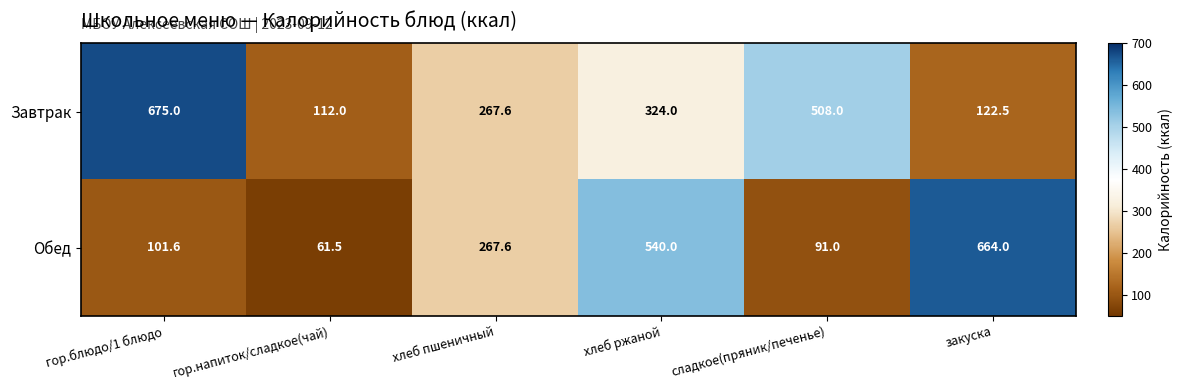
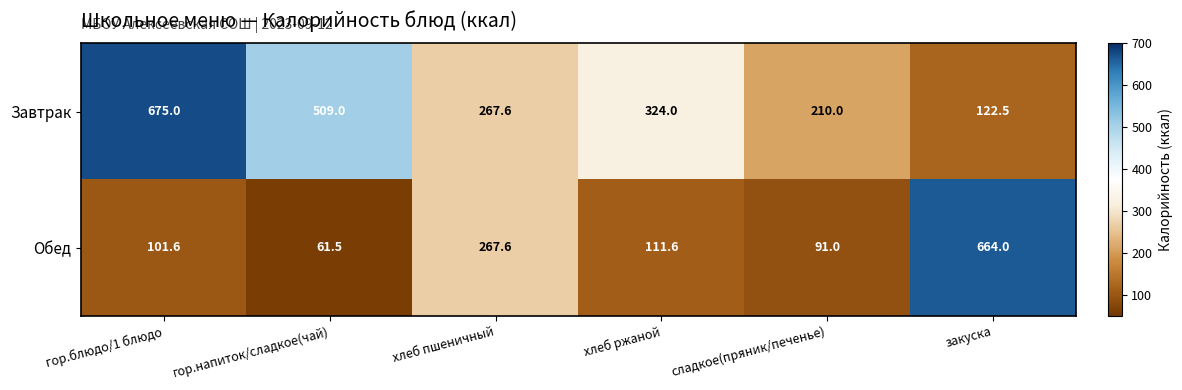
Завтрак, гор.напиток/сладкое(чай): 112.0 -> 509.0
Завтрак, сладкое(пряник/печенье): 508.0 -> 210.0
Обед, хлеб ржаной: 540.0 -> 111.6
